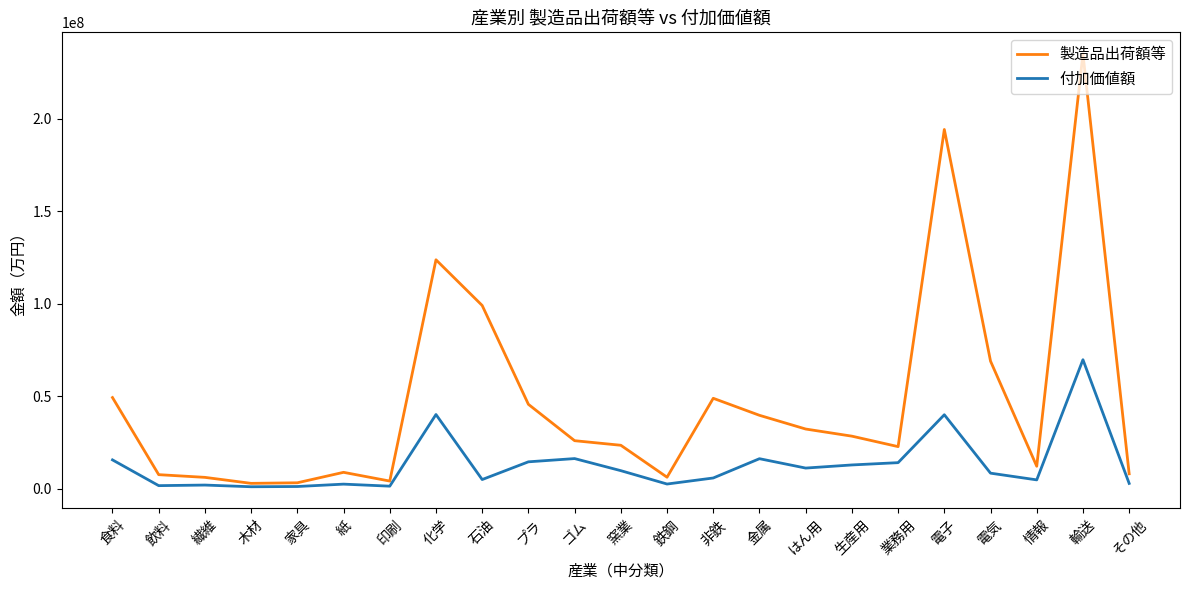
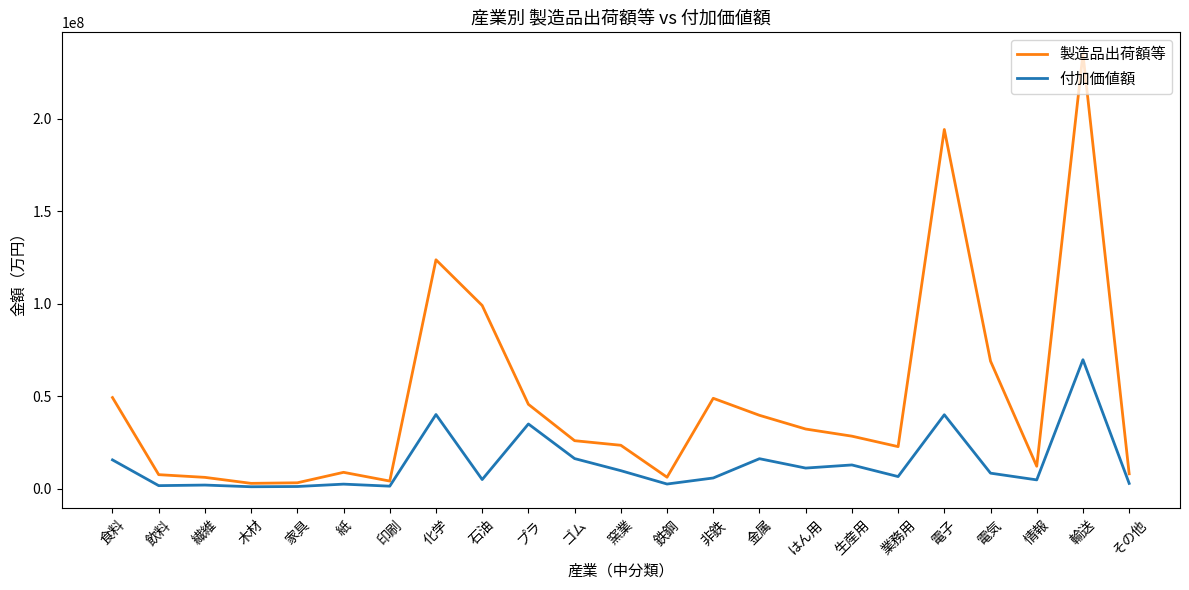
付加価値額, プラ: 15000000 -> 35000000
付加価値額, 業務用: 14000000 -> 7000000
